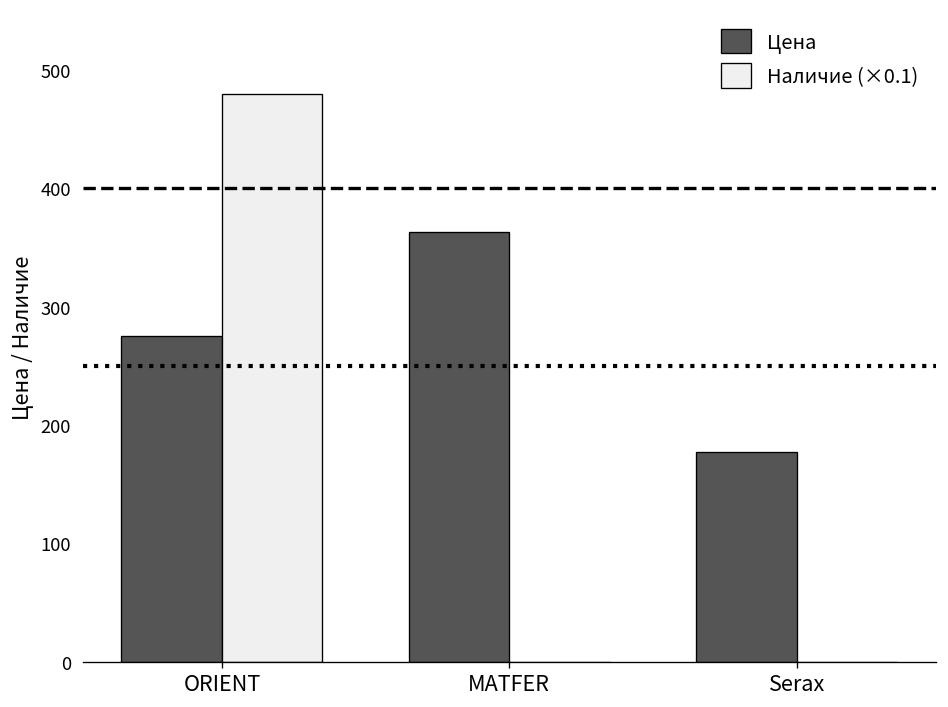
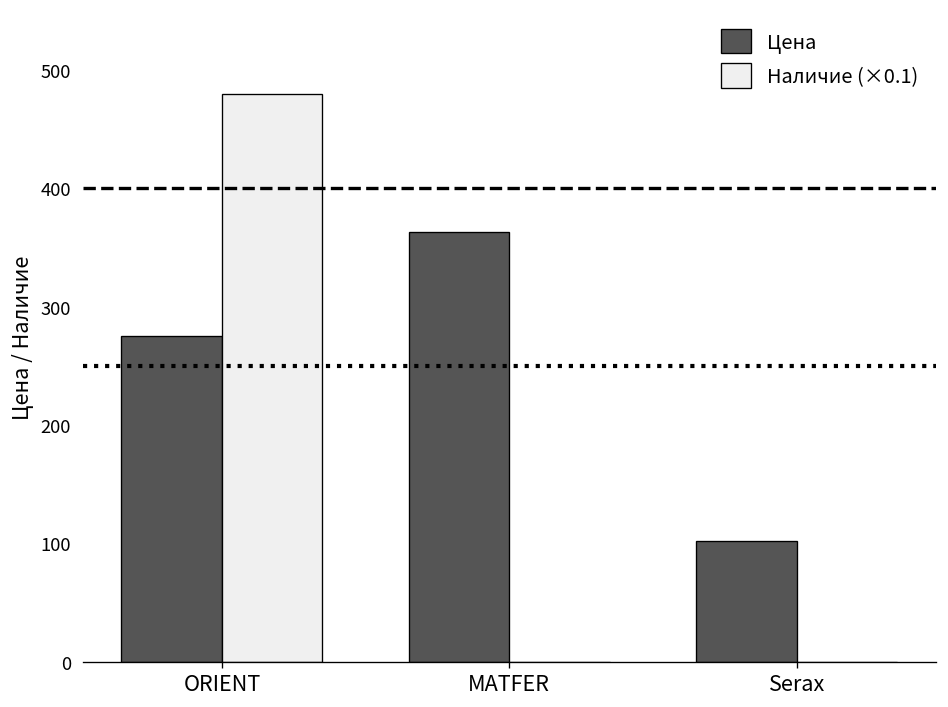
Цена, Serax: 180 -> 100
